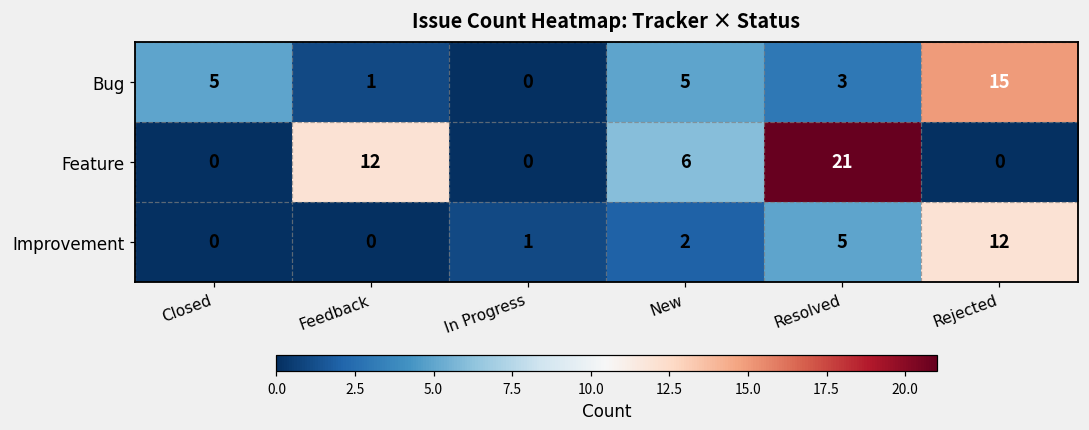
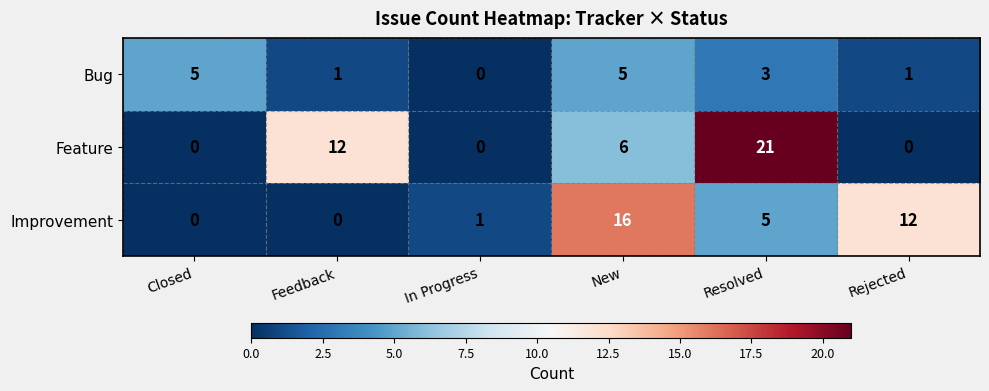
Bug, Rejected: 15 -> 1
Improvement, New: 2 -> 16
